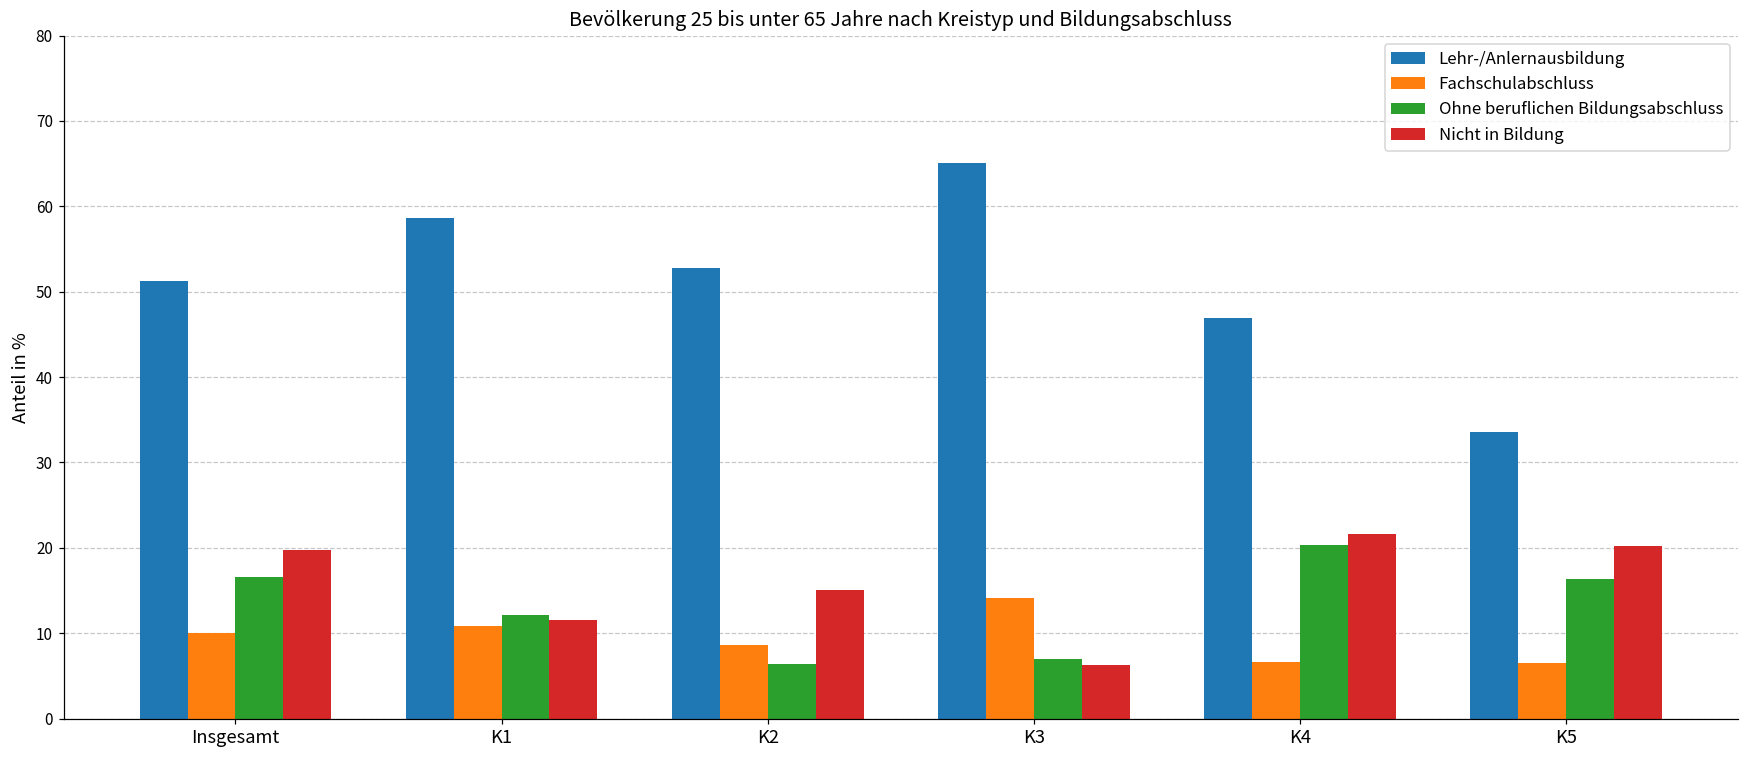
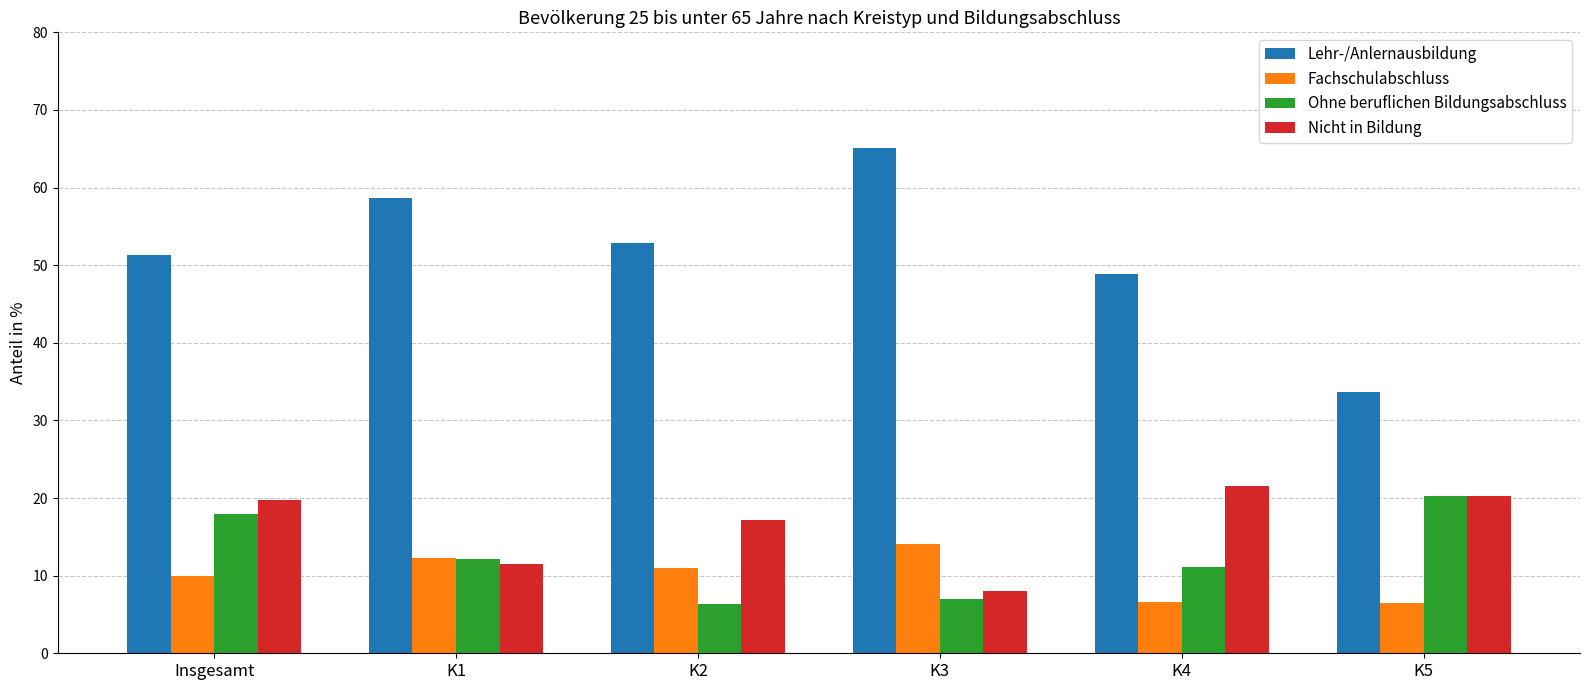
Ohne beruflichen Bildungsabschluss, Insgesamt: 17 -> 18
Fachschulabschluss, K1: 11 -> 12
Fachschulabschluss, K2: 9 -> 11
Nicht in Bildung, K2: 15 -> 17
Nicht in Bildung, K3: 6 -> 8
Lehr-/Anlernausbildung, K4: 47 -> 49
Ohne beruflichen Bildungsabschluss, K4: 20 -> 11
Ohne beruflichen Bildungsabschluss, K5: 16 -> 20
